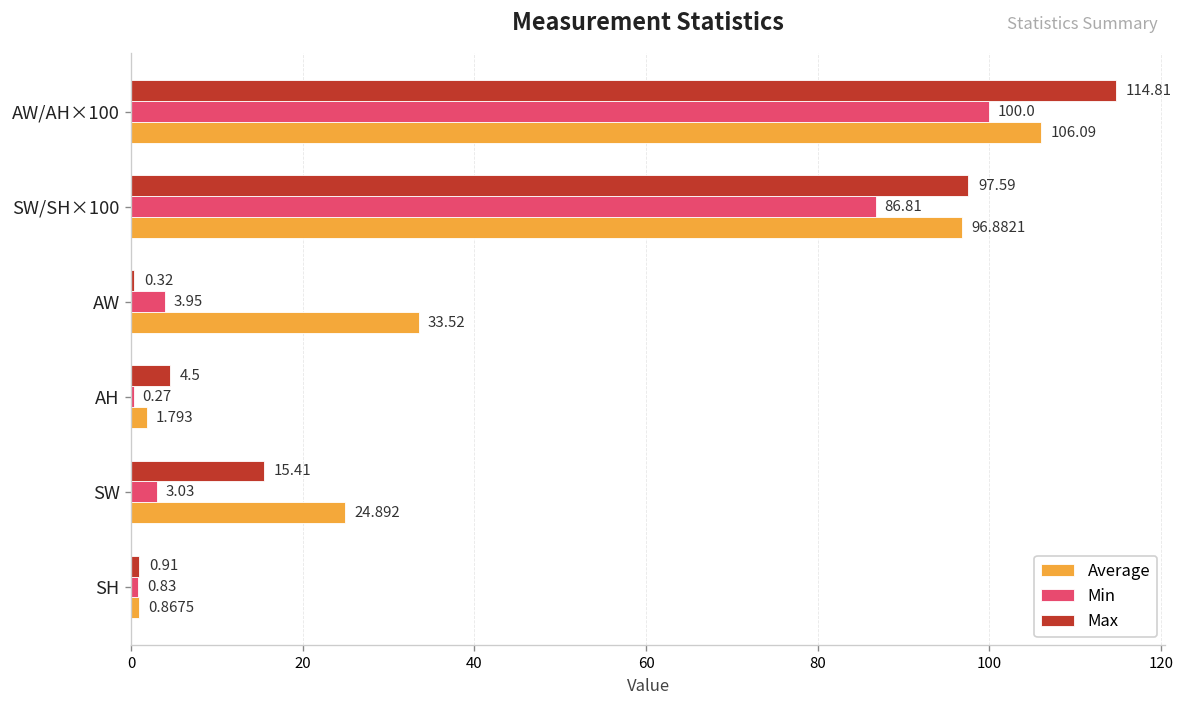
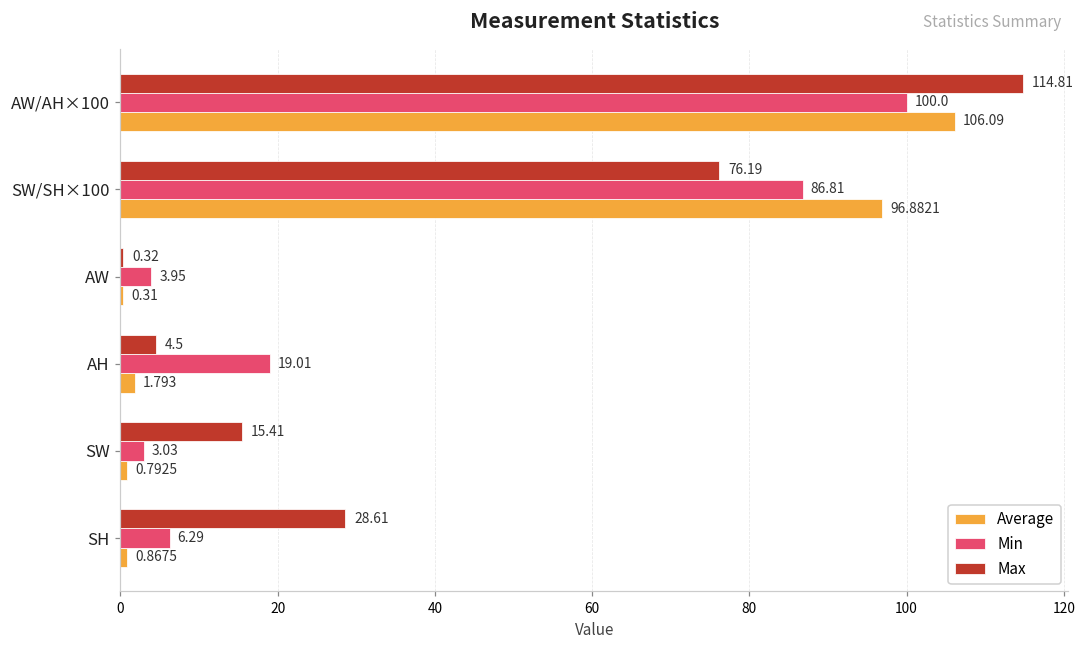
Max, SW/SH×100: 97.59 -> 76.19
Average, AW: 33.52 -> 0.31
Min, AH: 0.27 -> 19.01
Average, SW: 24.892 -> 0.7925
Max, SH: 0.91 -> 28.61
Min, SH: 0.83 -> 6.29
